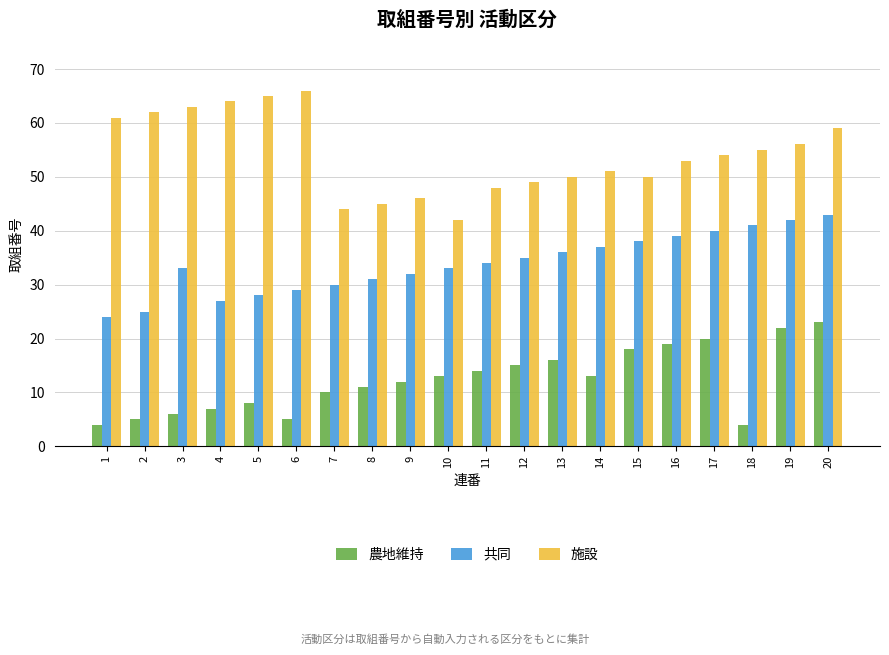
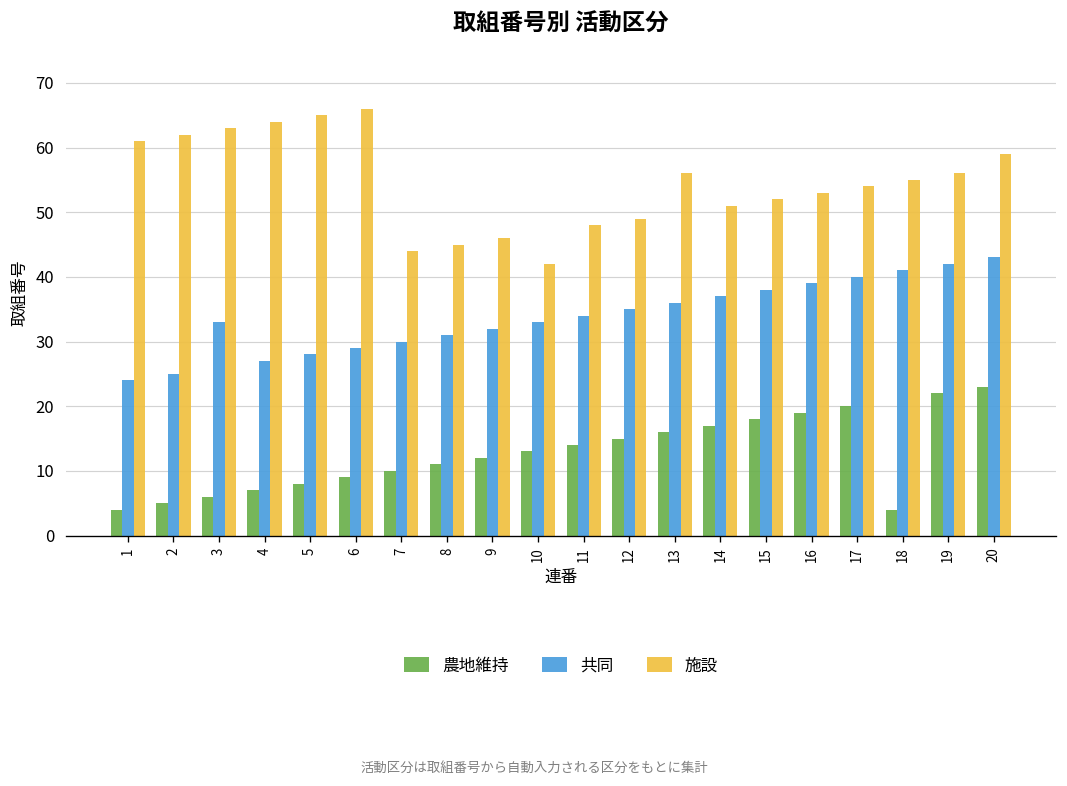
農地維持, 6: 5 -> 9
施設, 13: 50 -> 56
農地維持, 14: 13 -> 17
施設, 15: 50 -> 52
